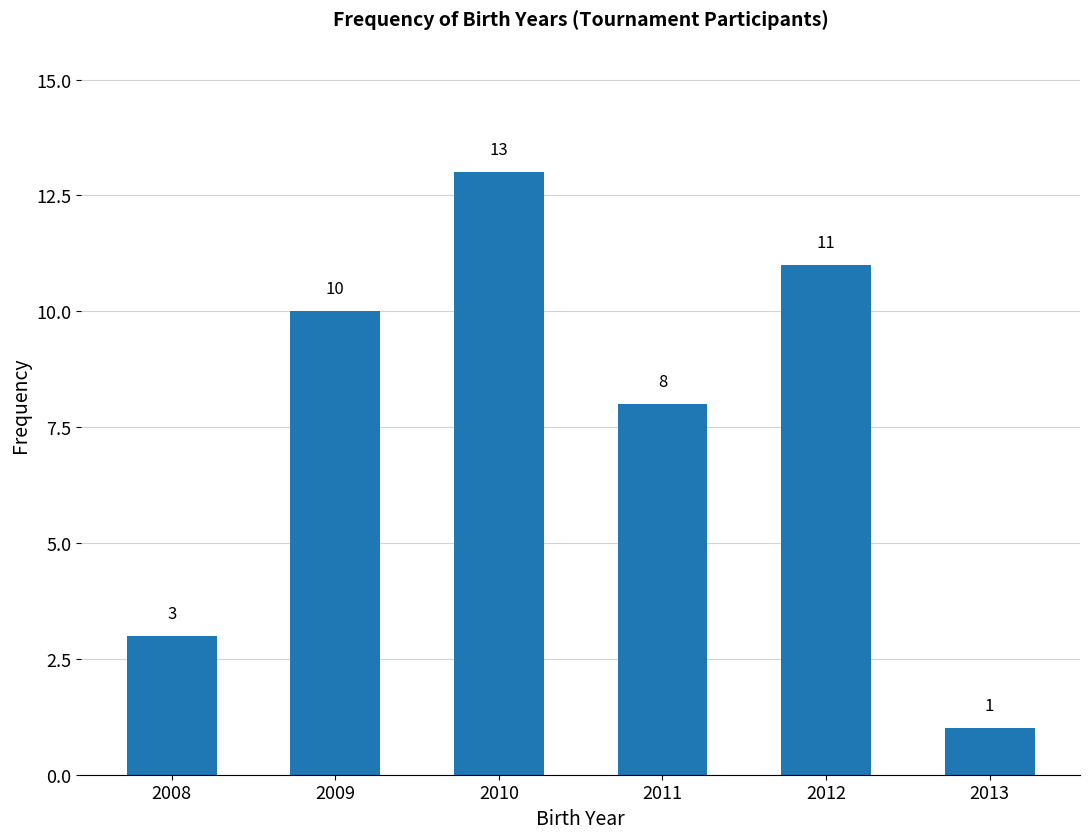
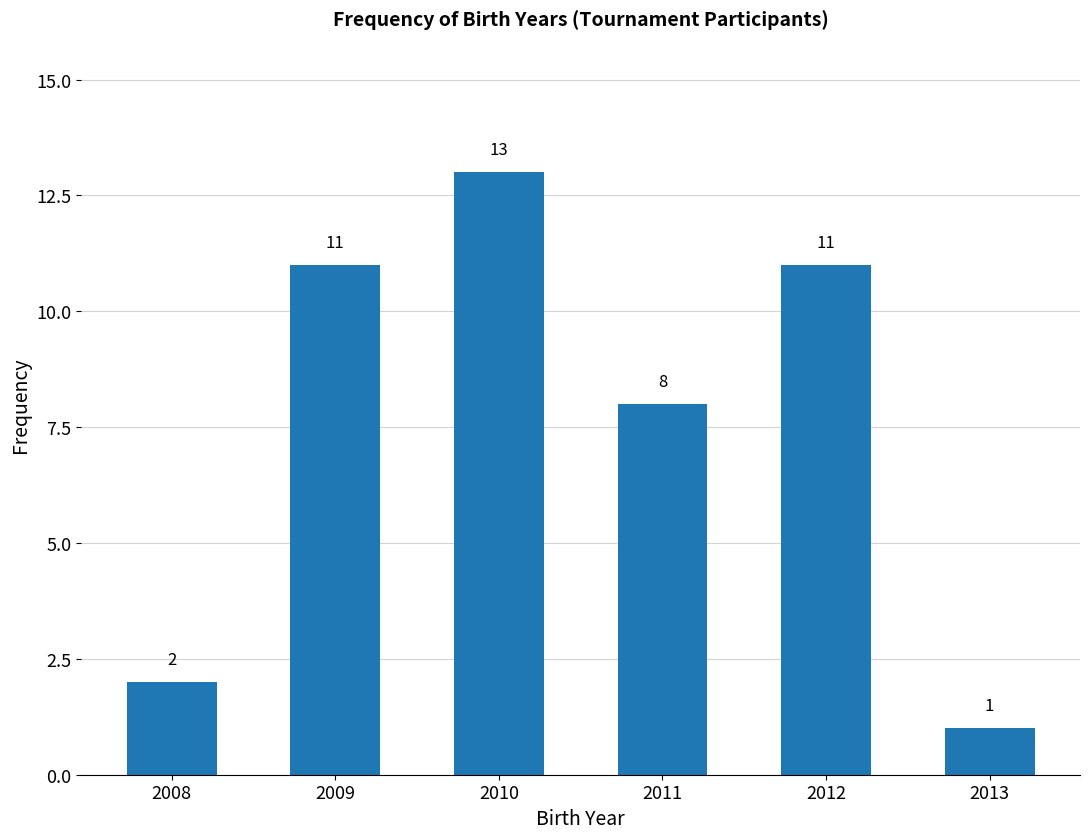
2008: 3 -> 2
2009: 10 -> 11
